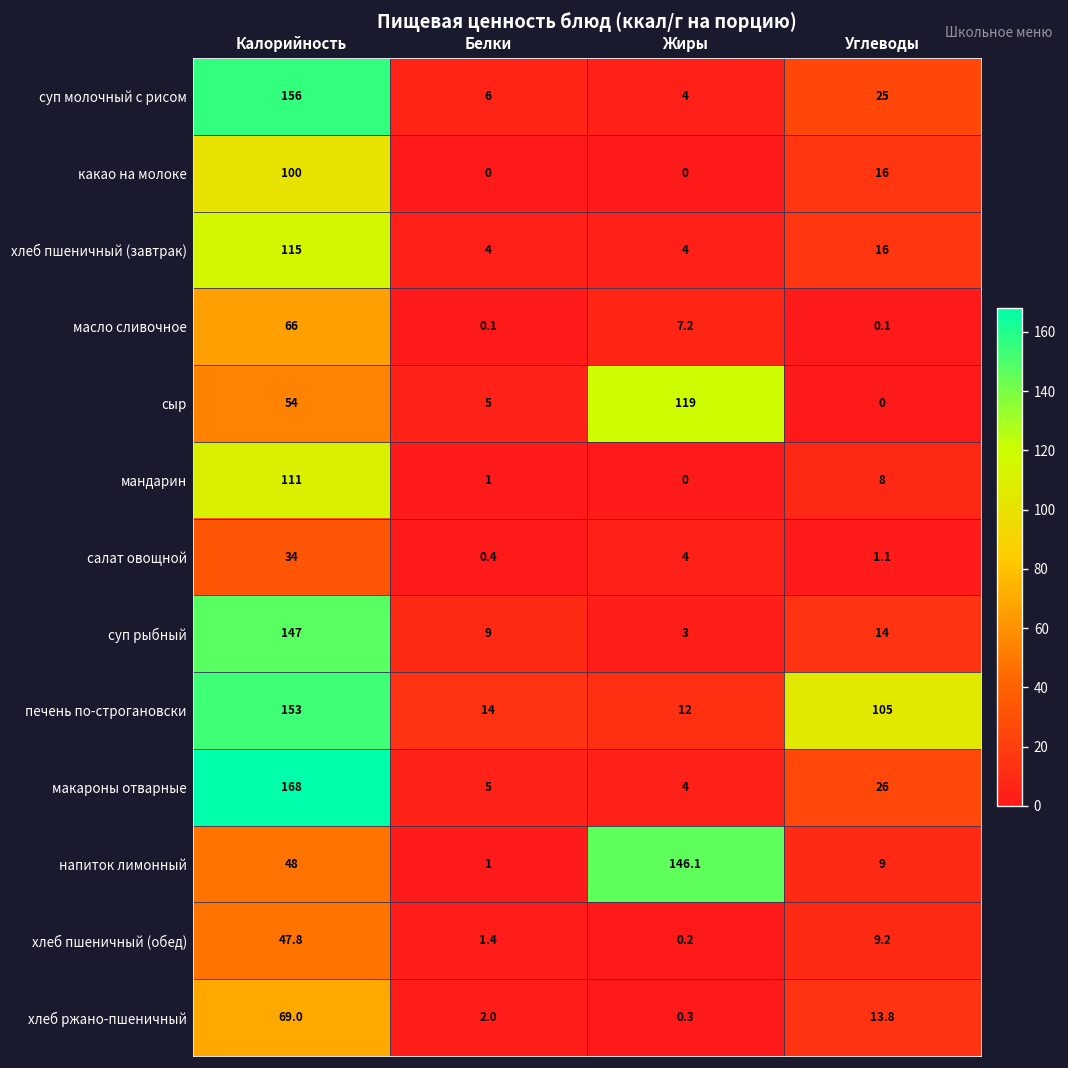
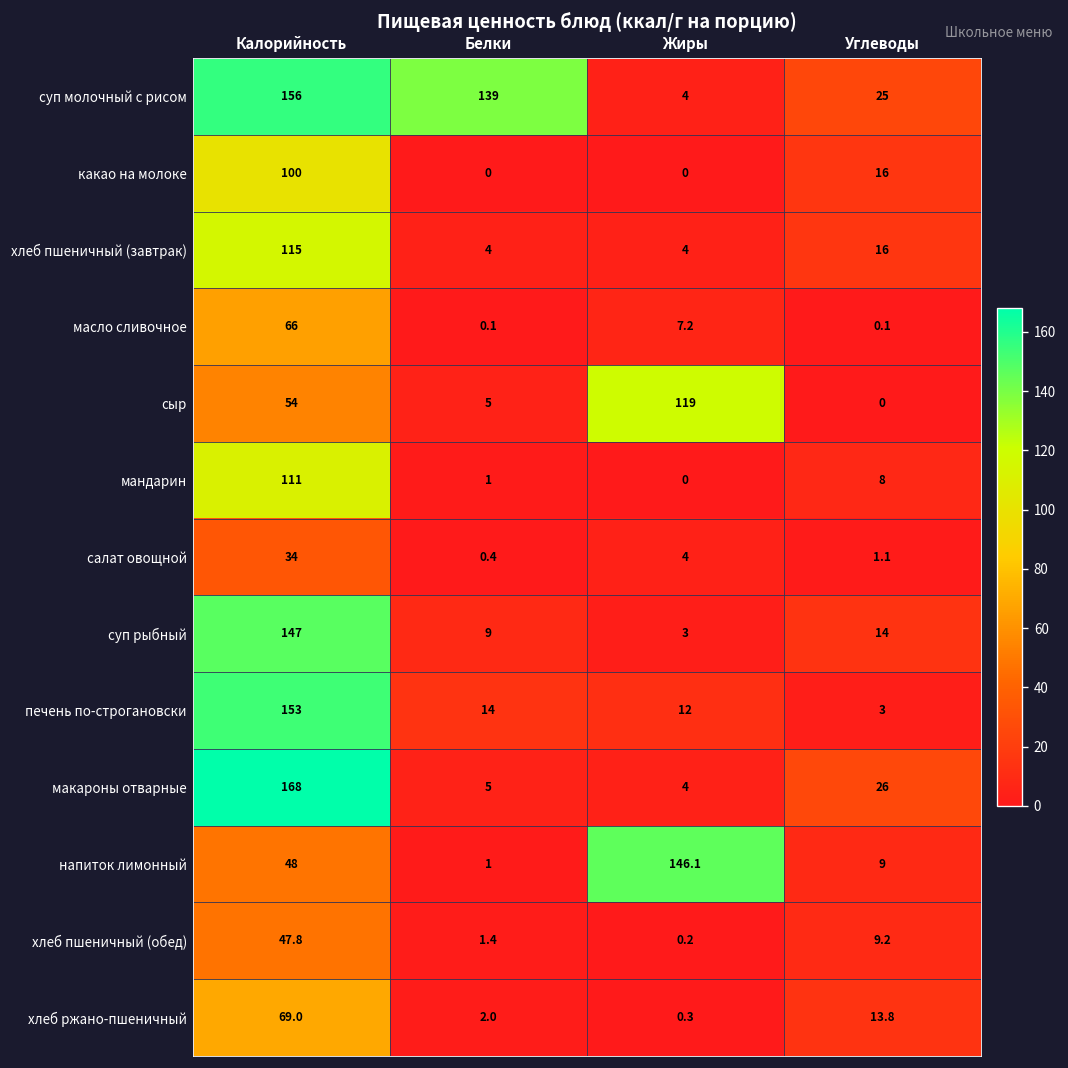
суп молочный с рисом, Белки: 6 -> 139
печень по-строгановски, Углеводы: 105 -> 3
